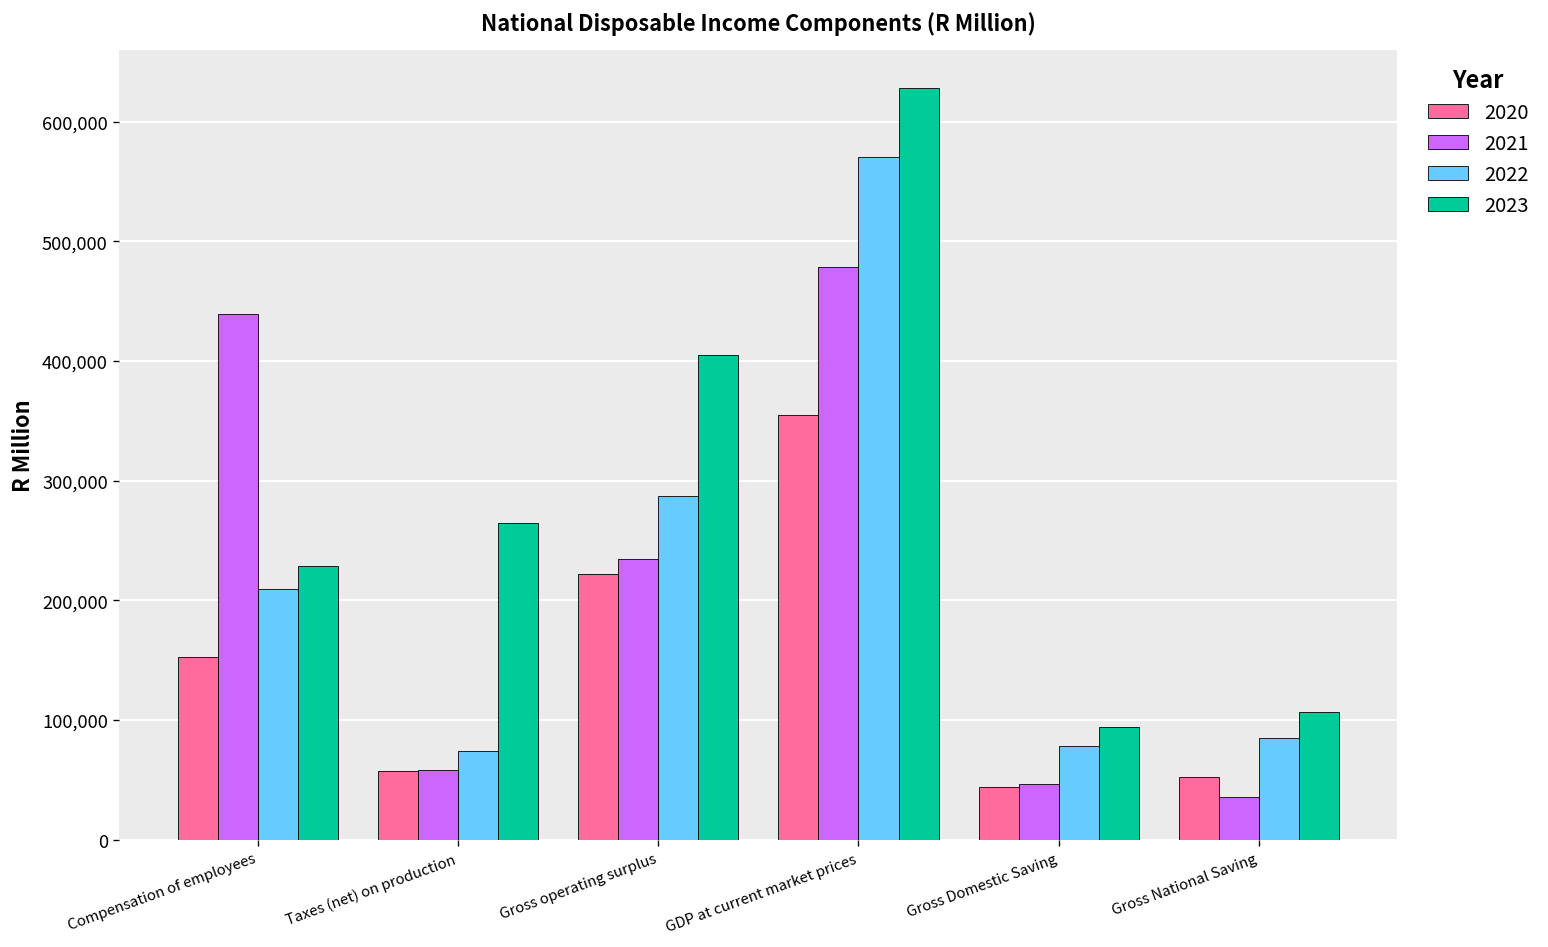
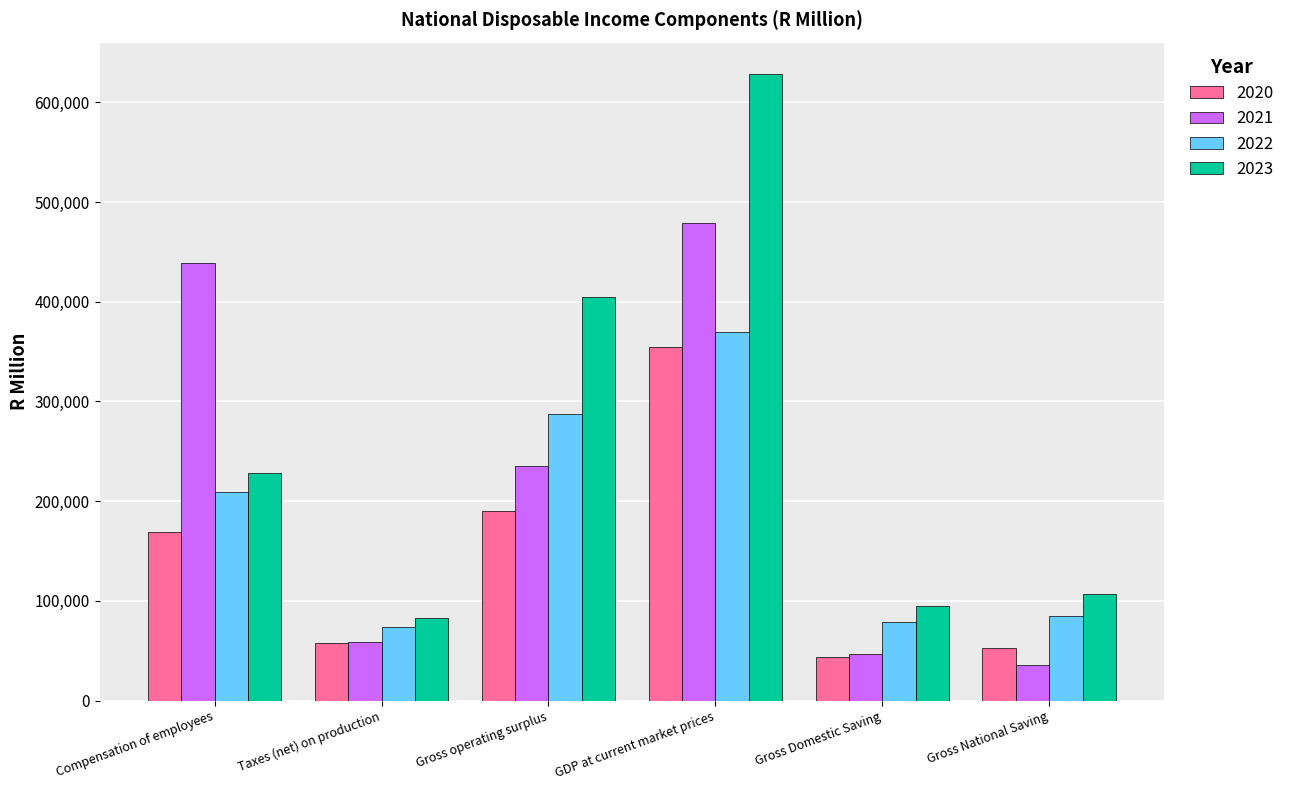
2020, Compensation of employees: 150,000 -> 170,000
2023, Taxes (net) on production: 260,000 -> 80,000
2020, Gross operating surplus: 220,000 -> 190,000
2022, GDP at current market prices: 570,000 -> 370,000
